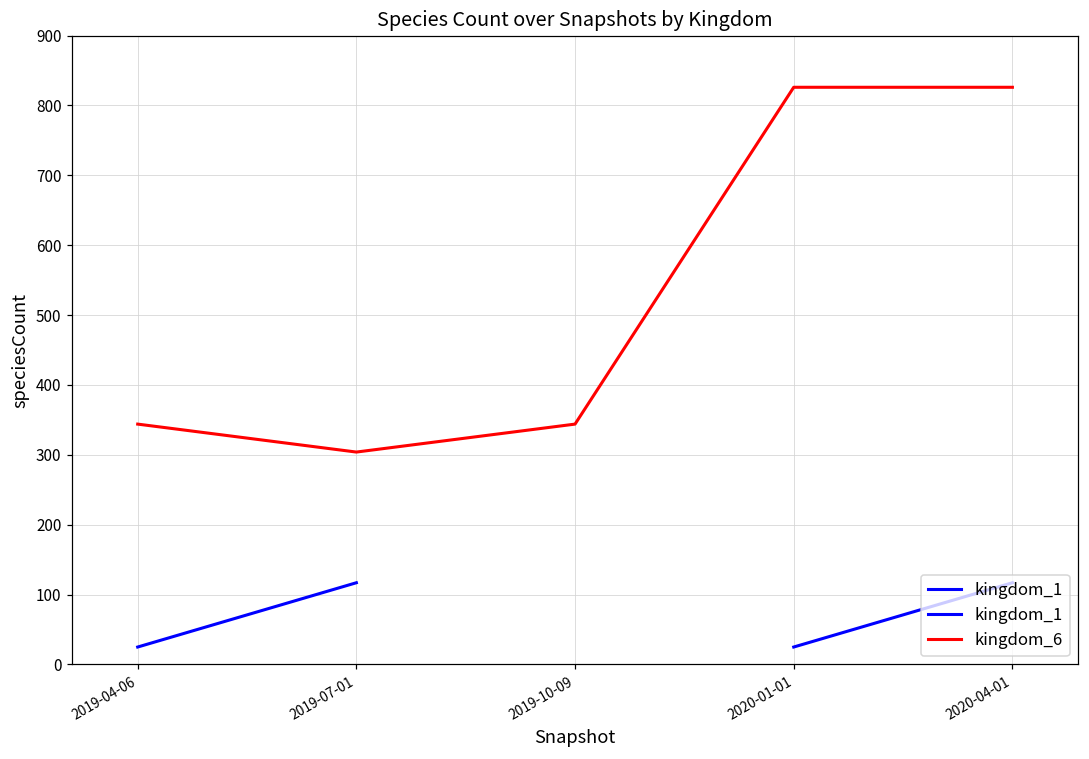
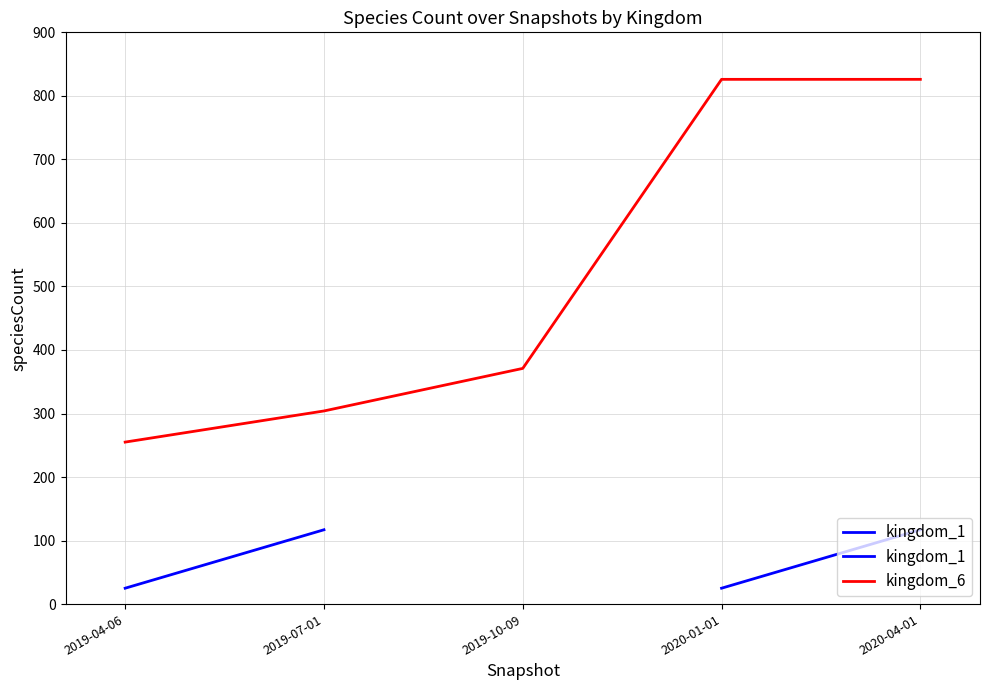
kingdom_6, 2019-04-06: 340 -> 260
kingdom_6, 2019-10-09: 340 -> 370
